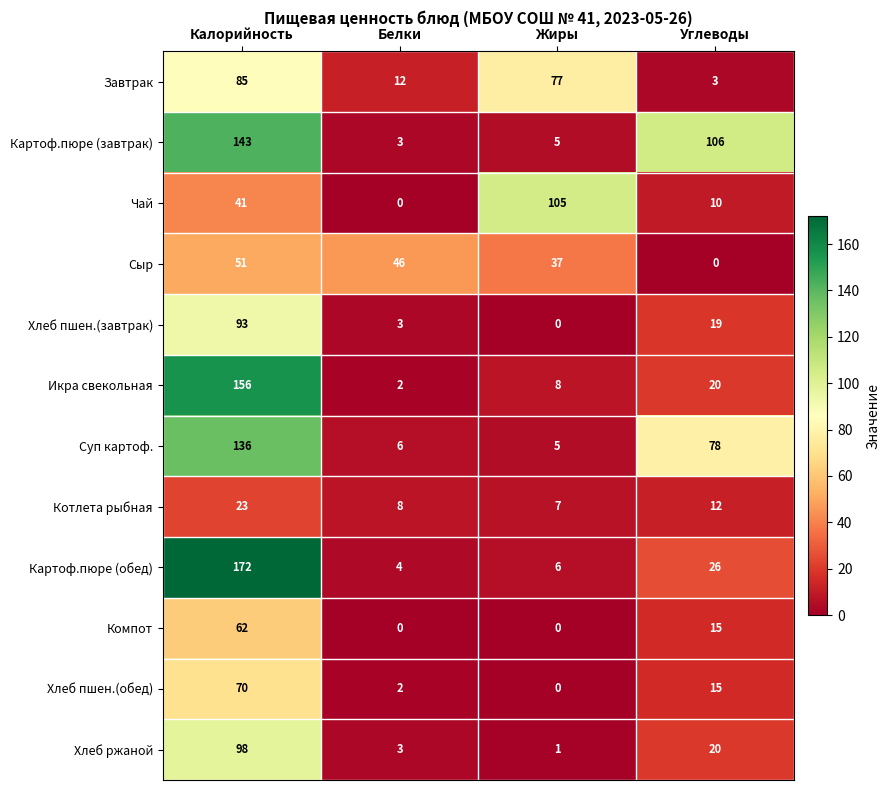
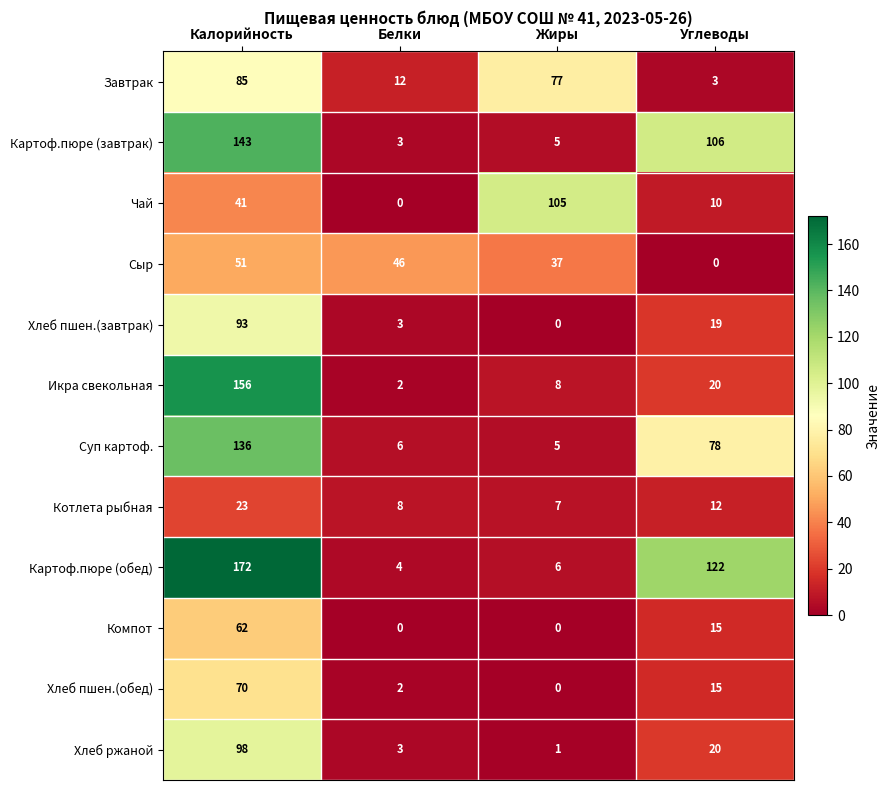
Картоф.пюре (обед), Углеводы: 26 -> 122
